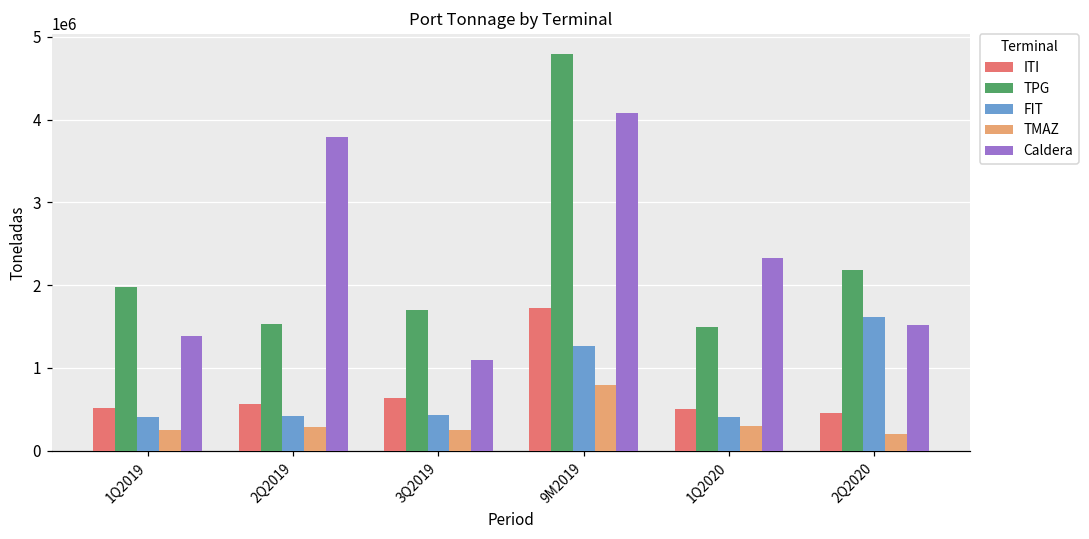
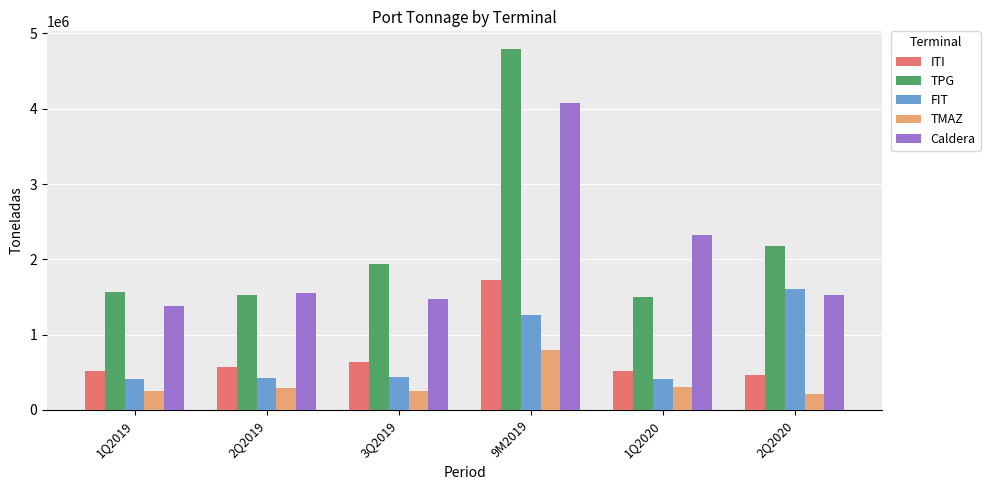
TPG, 1Q2019: 2000000 -> 1600000
Caldera, 2Q2019: 3800000 -> 1600000
TPG, 3Q2019: 1700000 -> 1900000
Caldera, 3Q2019: 1100000 -> 1500000
